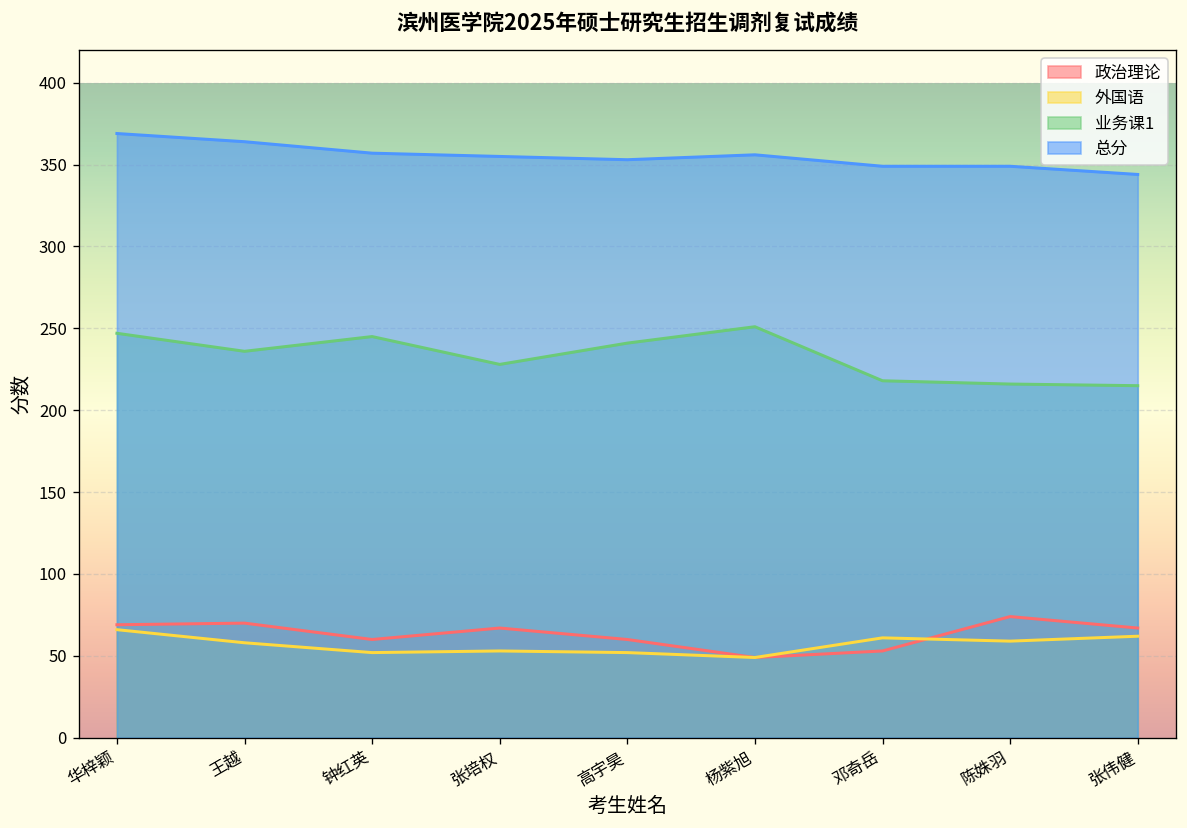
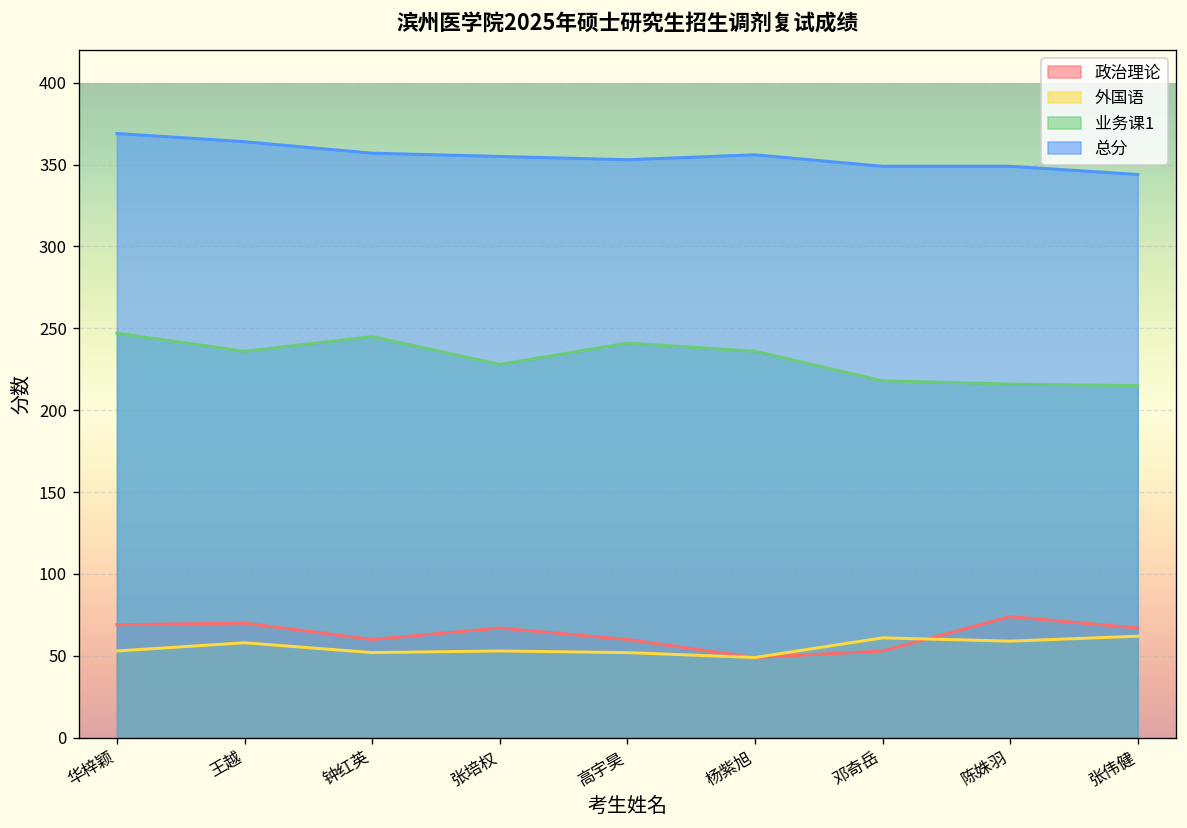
外国语, 华梓颖: 66 -> 53
业务课1, 杨紫旭: 251 -> 236
